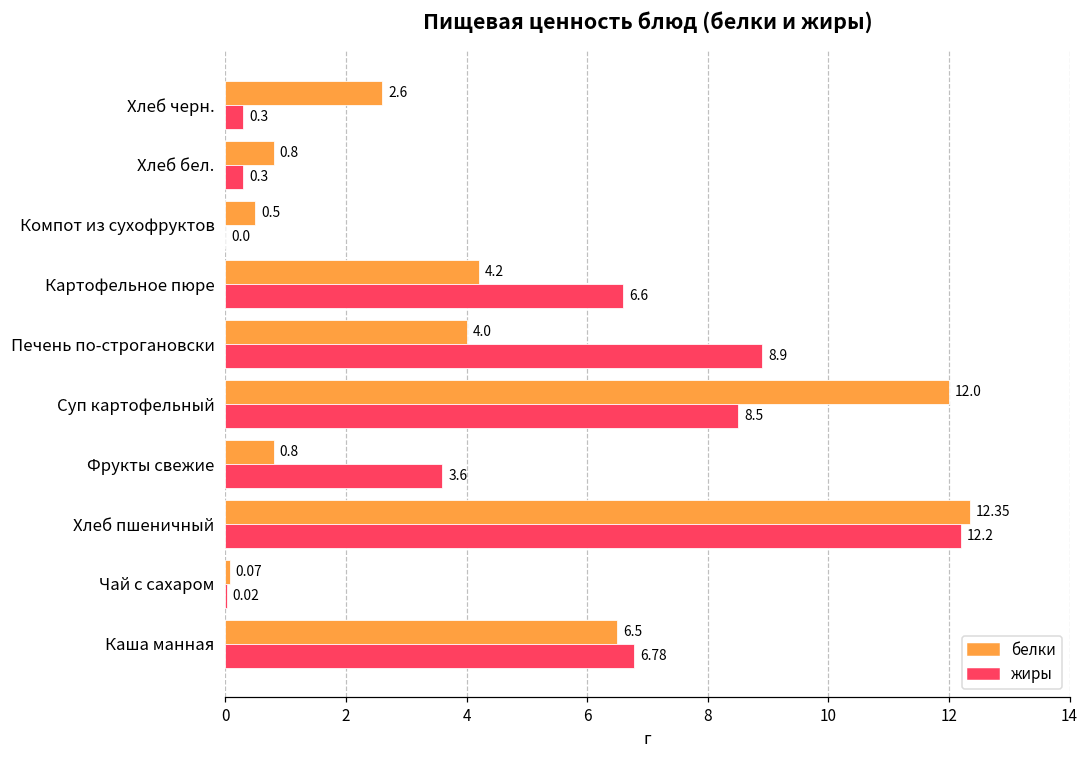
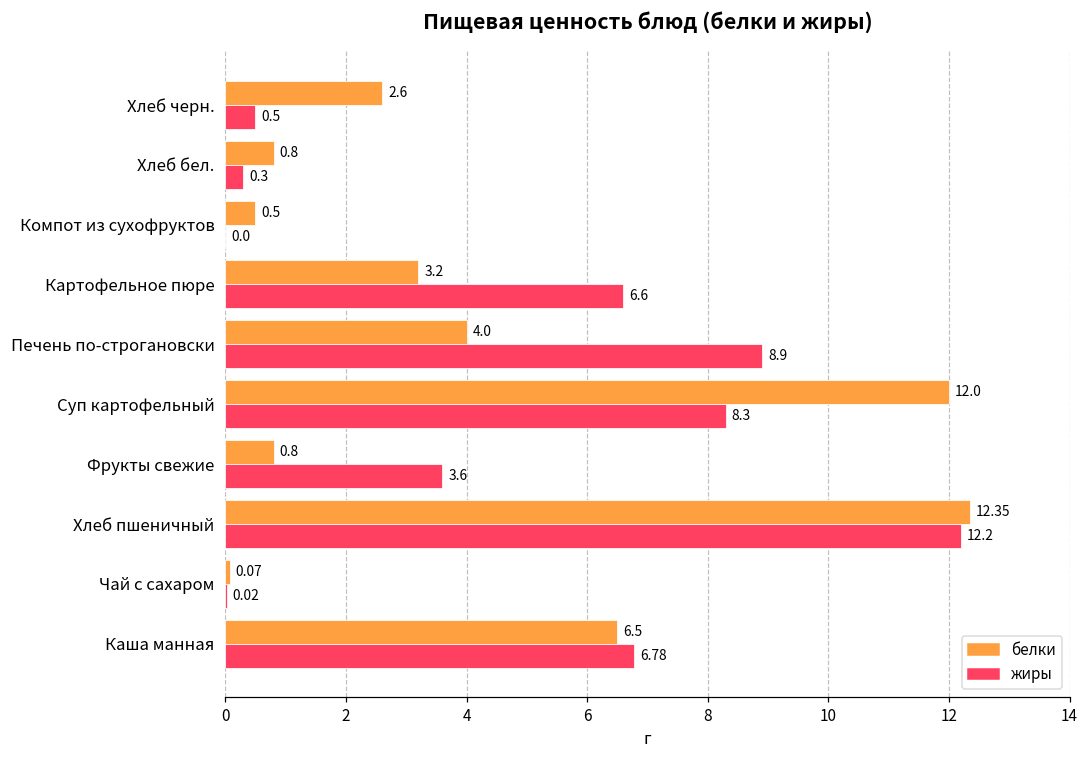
жиры, Хлеб черн.: 0.3 -> 0.5
белки, Картофельное пюре: 4.2 -> 3.2
жиры, Суп картофельный: 8.5 -> 8.3
